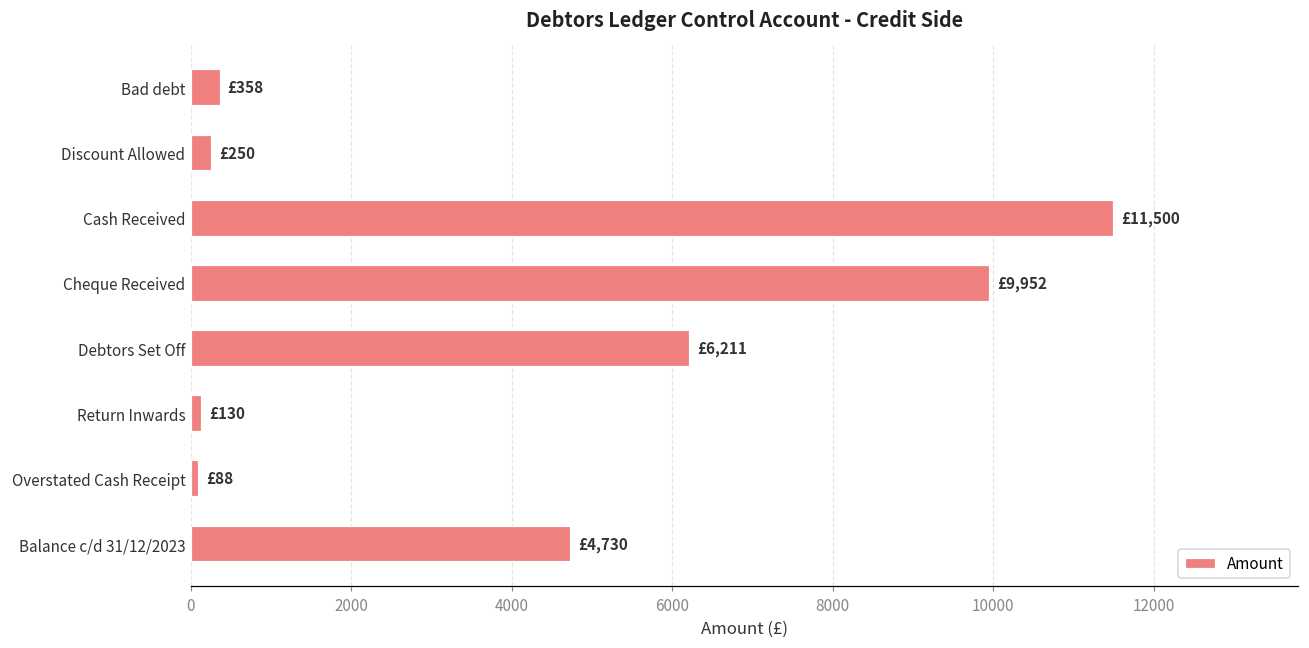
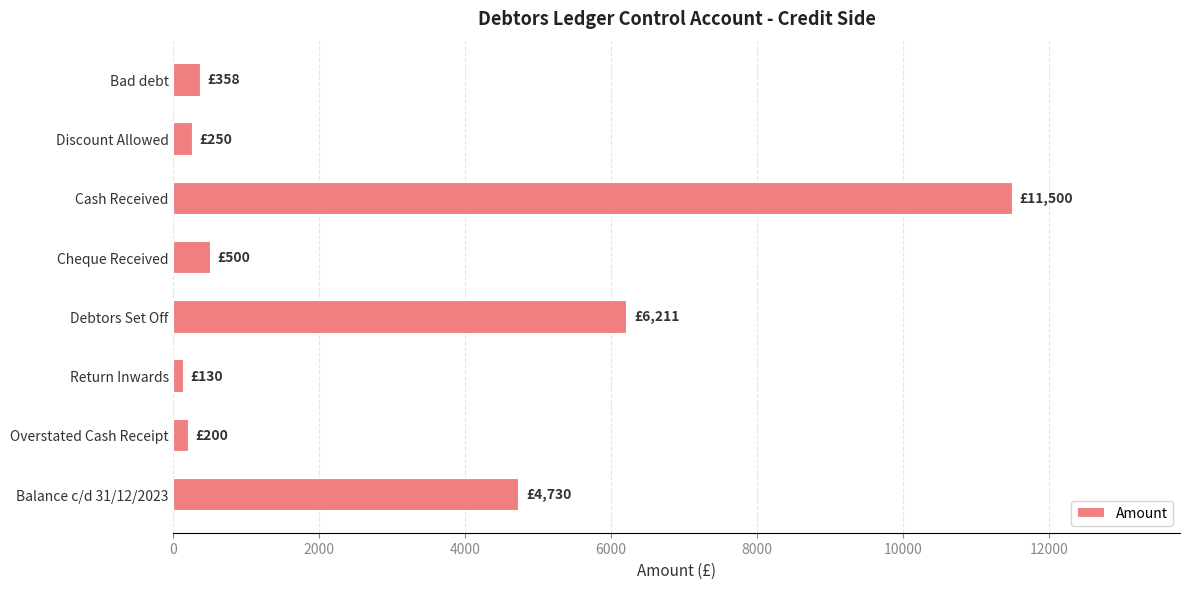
Cheque Received: £9,952 -> £500
Overstated Cash Receipt: £88 -> £200
